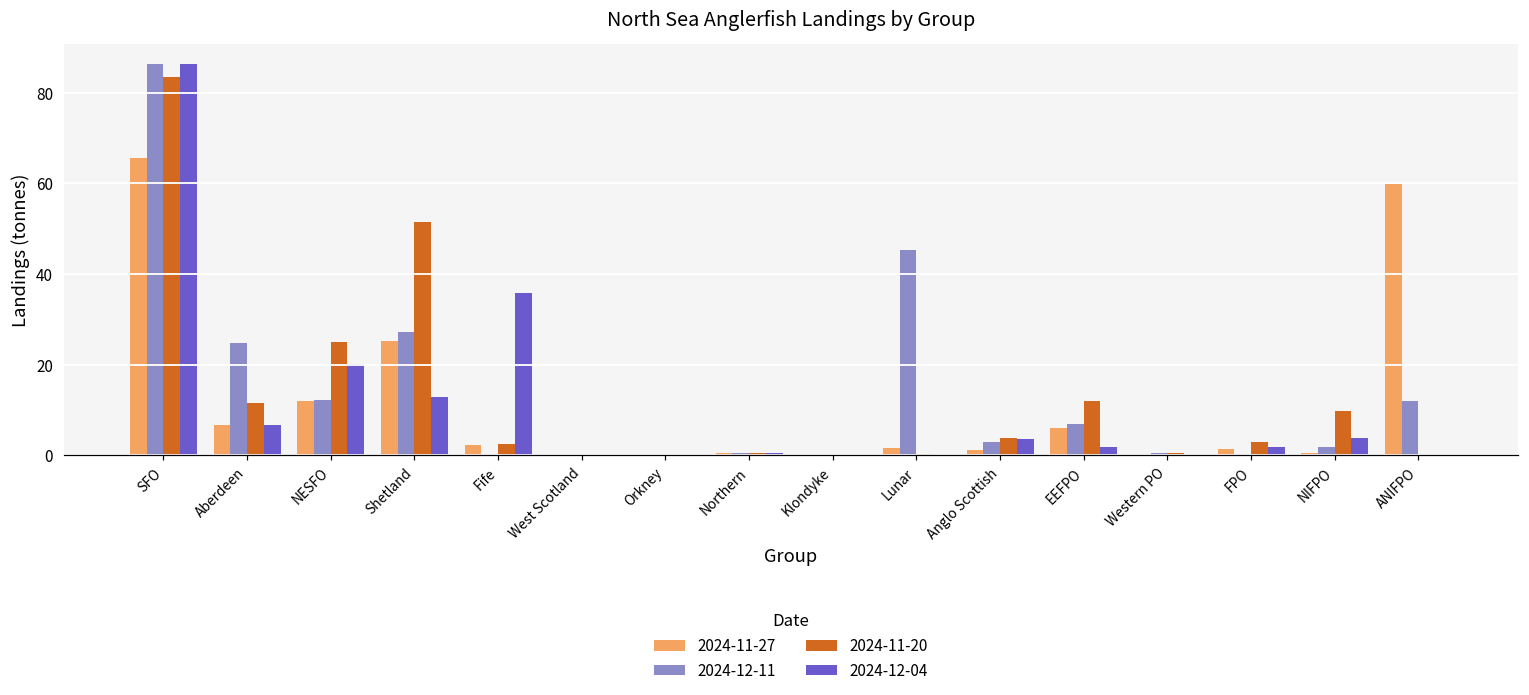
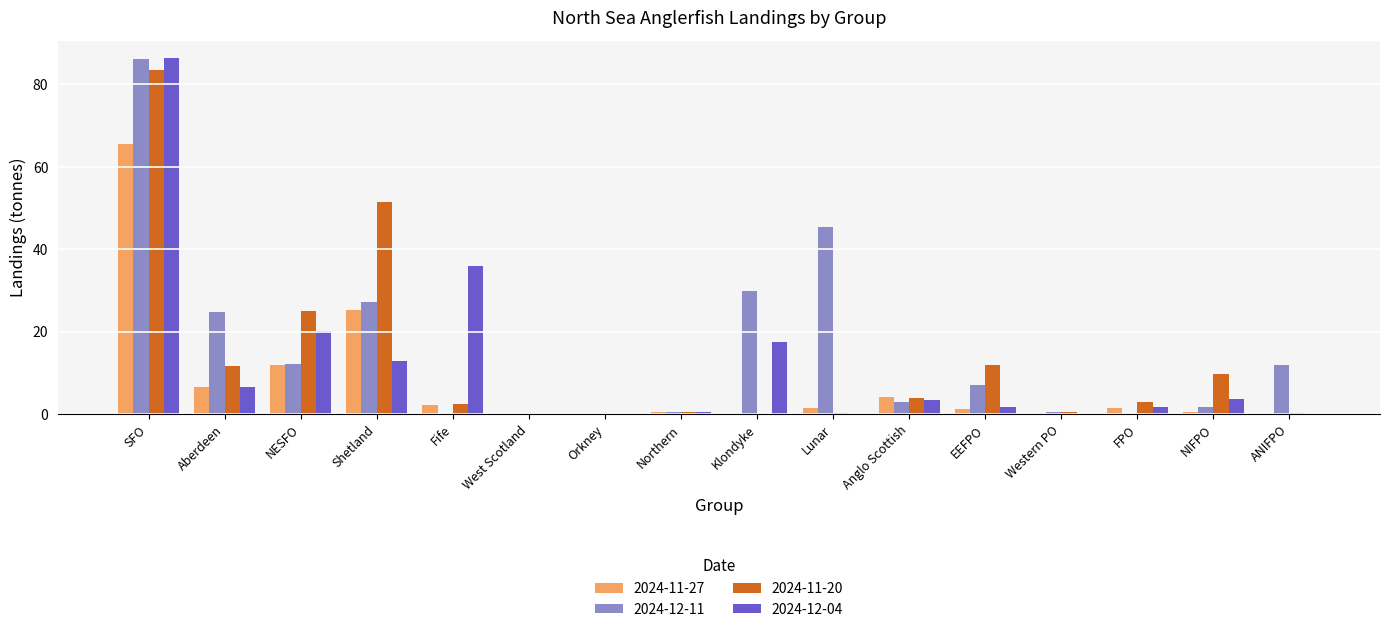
2024-12-11, Klondyke: 0 -> 30
2024-12-04, Klondyke: 0 -> 18
2024-11-27, Anglo Scottish: 1 -> 4
2024-11-27, EEFPO: 6 -> 1
2024-11-27, ANIFPO: 60 -> 0
